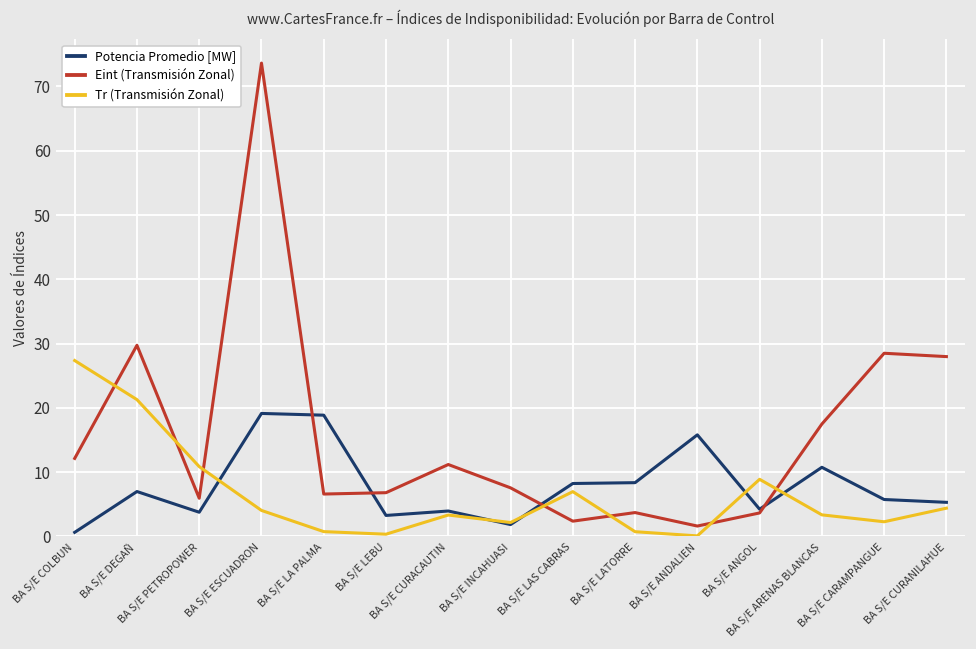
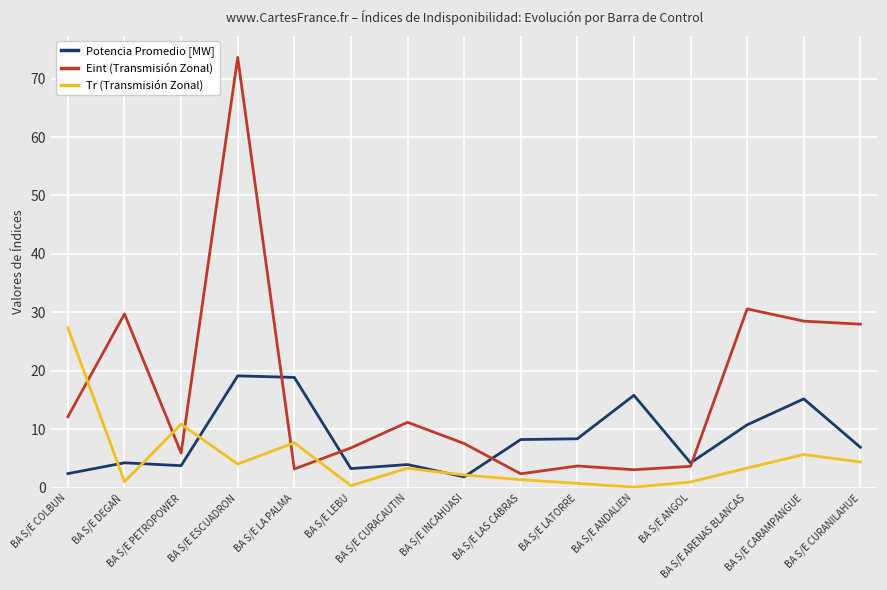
Potencia Promedio [MW], BA S/E COLBUN: 1 -> 2
Potencia Promedio [MW], BA S/E DEGAÑ: 7 -> 4
Tr (Transmisión Zonal), BA S/E DEGAÑ: 21 -> 1
Eint (Transmisión Zonal), BA S/E LA PALMA: 7 -> 3
Tr (Transmisión Zonal), BA S/E LA PALMA: 1 -> 8
Tr (Transmisión Zonal), BA S/E LAS CABRAS: 7 -> 1
Eint (Transmisión Zonal), BA S/E ANDALIEN: 2 -> 3
Tr (Transmisión Zonal), BA S/E ANGOL: 9 -> 1
Eint (Transmisión Zonal), BA S/E ARENAS BLANCAS: 17 -> 31
Potencia Promedio [MW], BA S/E CARAMPANGUE: 6 -> 15
Tr (Transmisión Zonal), BA S/E CARAMPANGUE: 2 -> 6
Potencia Promedio [MW], BA S/E CURANILAHUE: 5 -> 7
